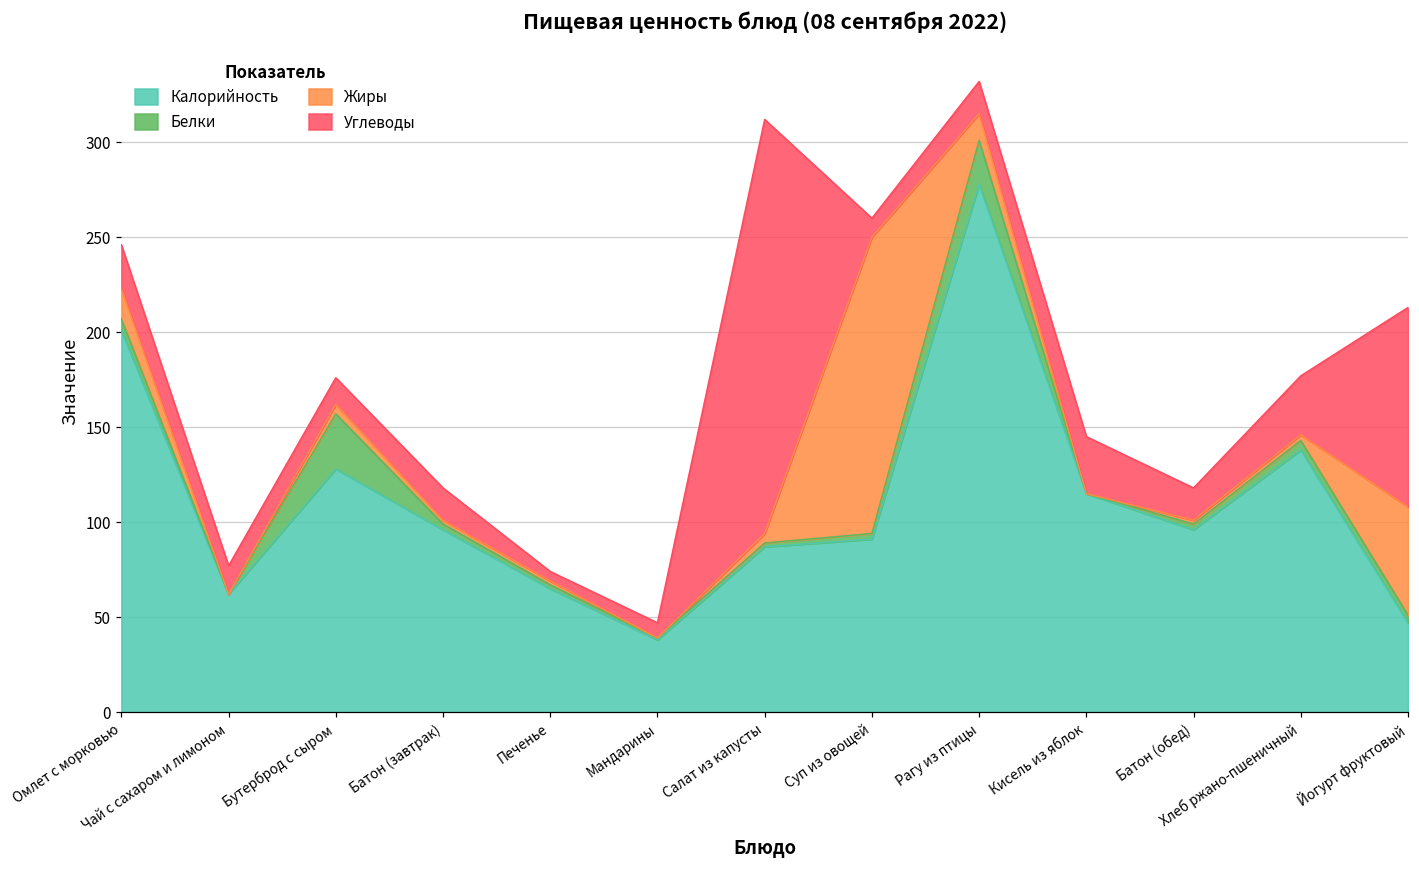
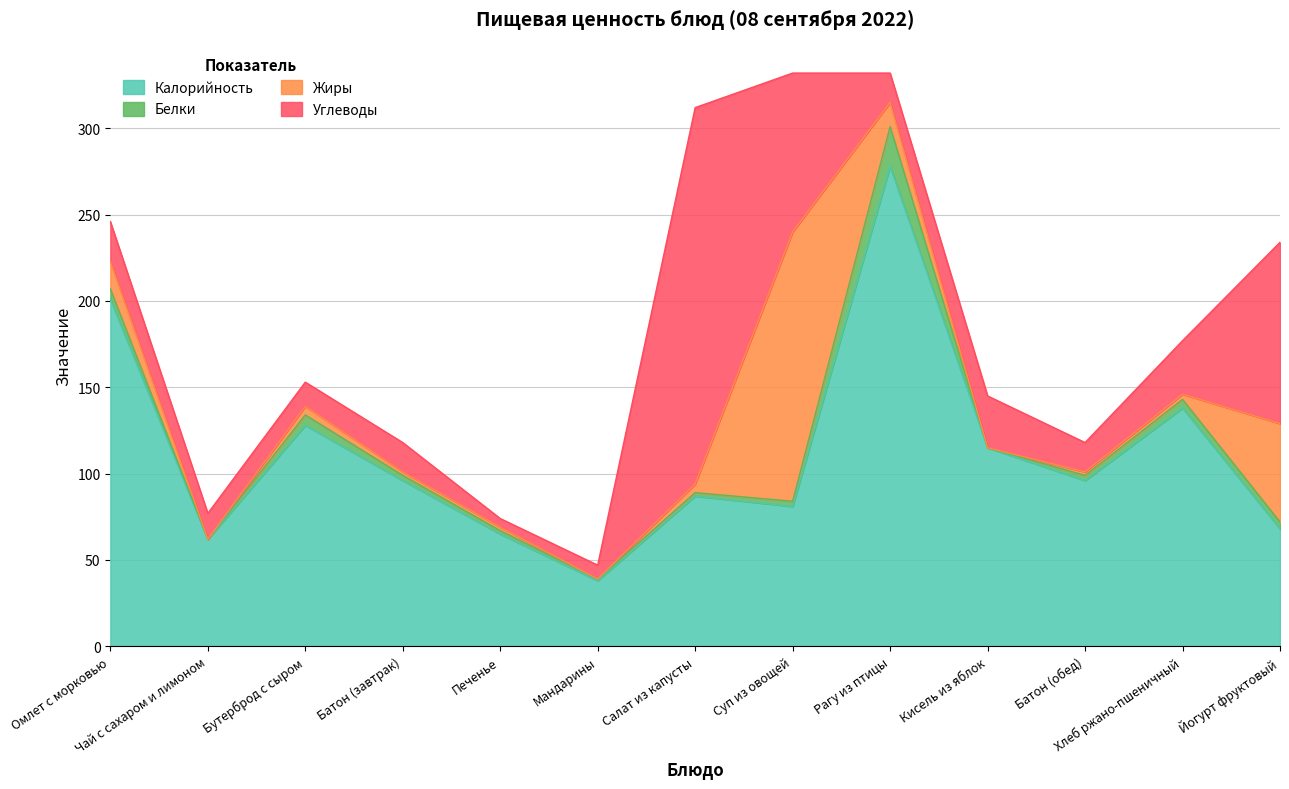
Белки, Бутерброд с сыром: 29 -> 6
Калорийность, Суп из овощей: 91 -> 81
Углеводы, Суп из овощей: 10 -> 92
Калорийность, Йогурт фруктовый: 47 -> 68
